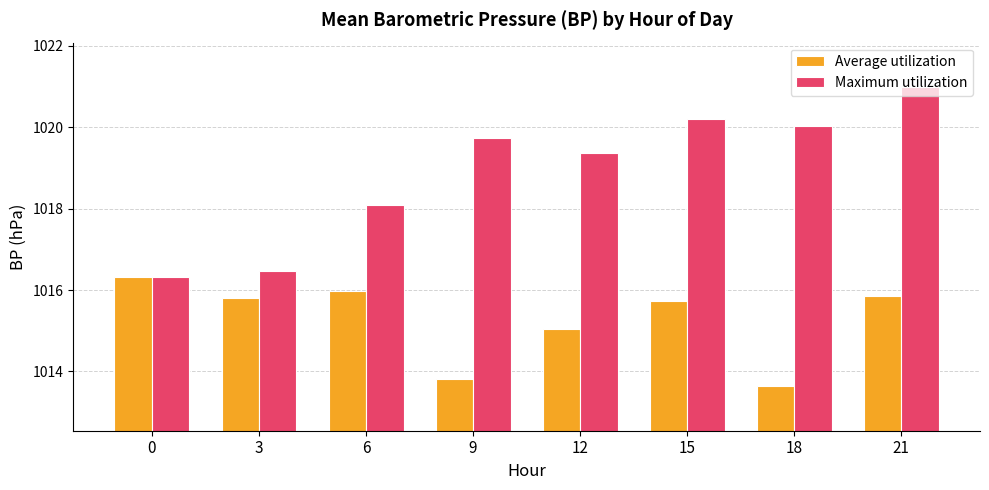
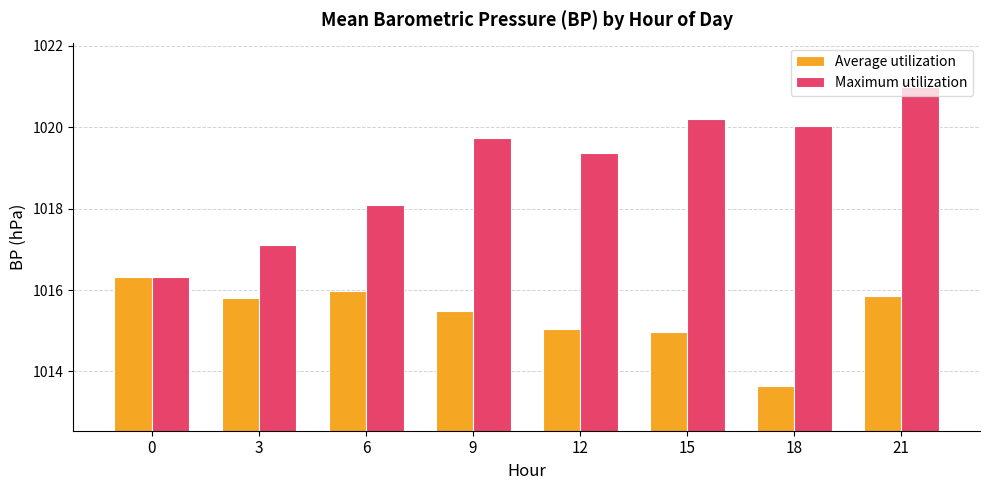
Maximum utilization, 3: 1016.5 -> 1017.1
Average utilization, 9: 1013.8 -> 1015.5
Average utilization, 15: 1015.7 -> 1015.0
